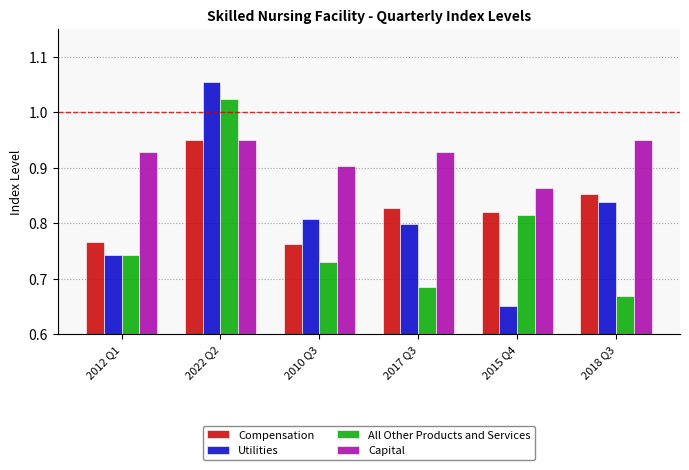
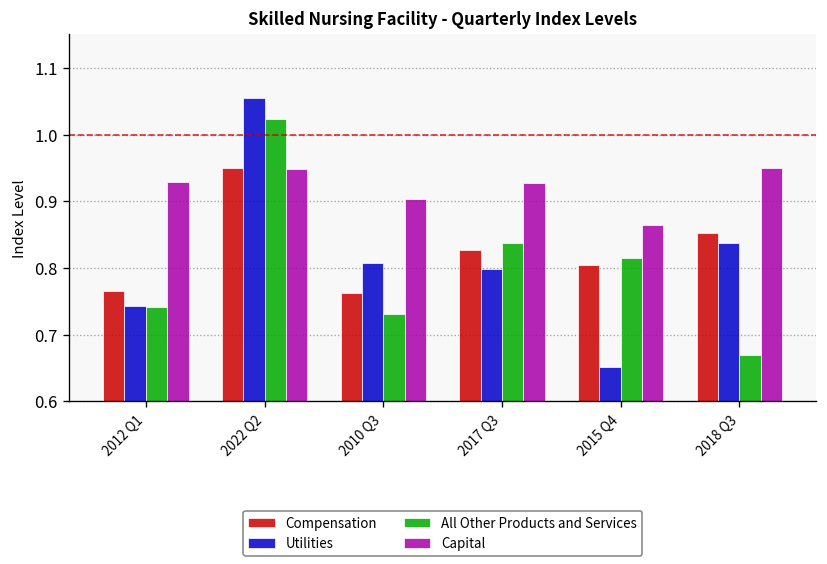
All Other Products and Services, 2017 Q3: 0.69 -> 0.84
Compensation, 2015 Q4: 0.82 -> 0.81
